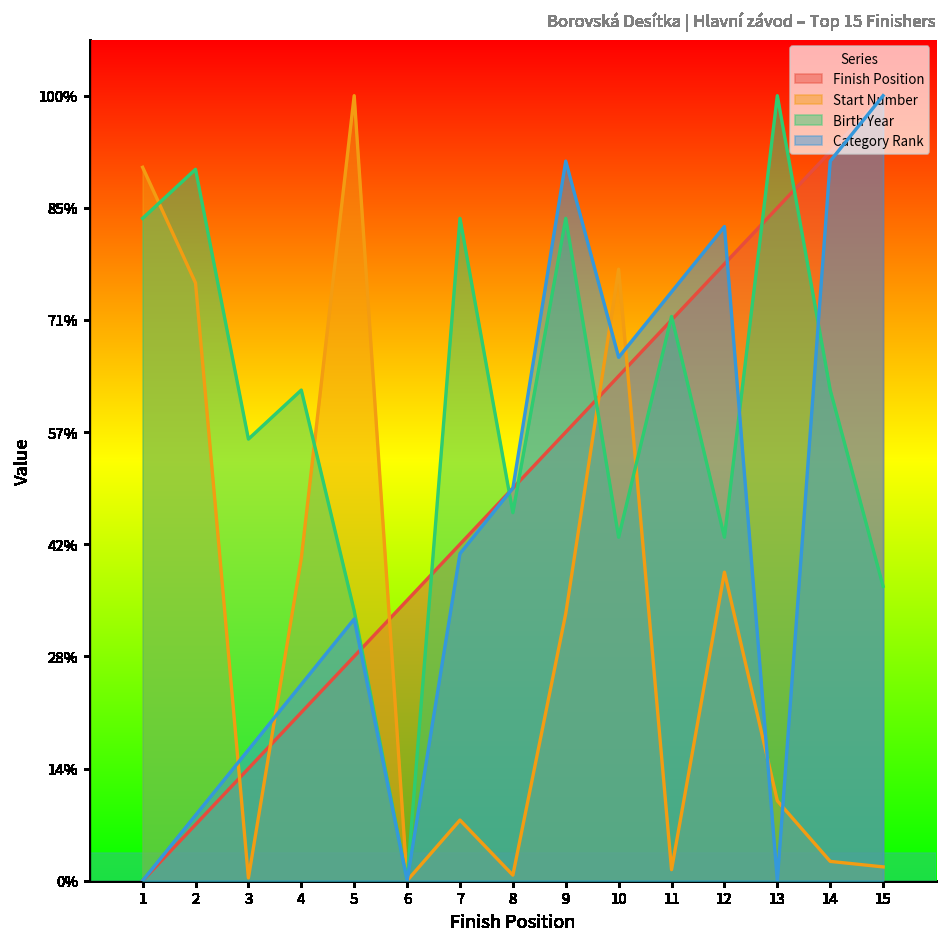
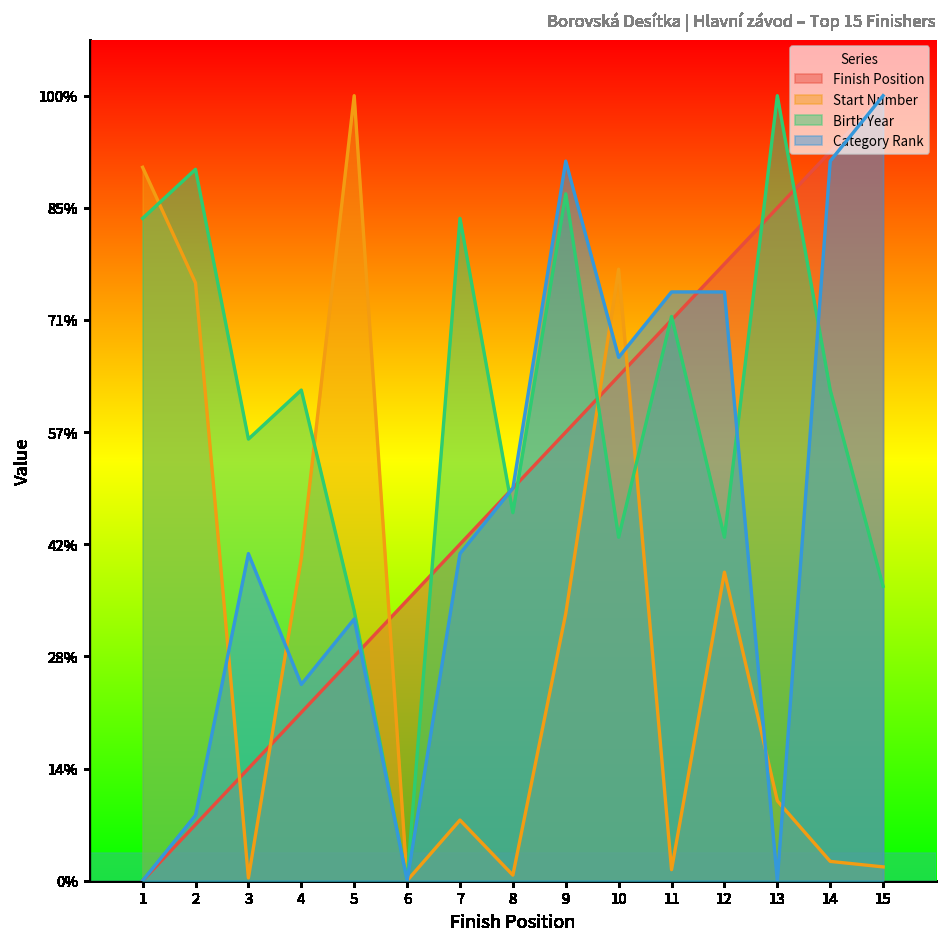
Category Rank, 3: 17% -> 42%
Birth Year, 9: 84% -> 88%
Category Rank, 12: 83% -> 75%
